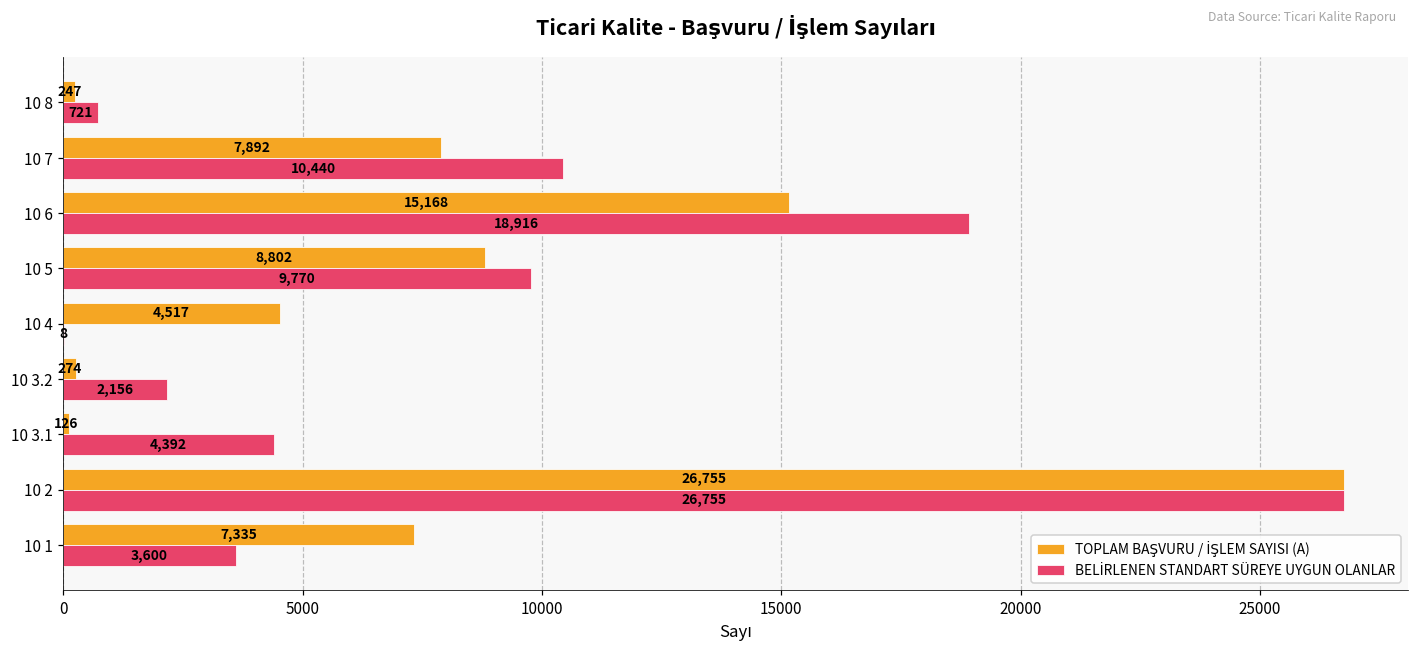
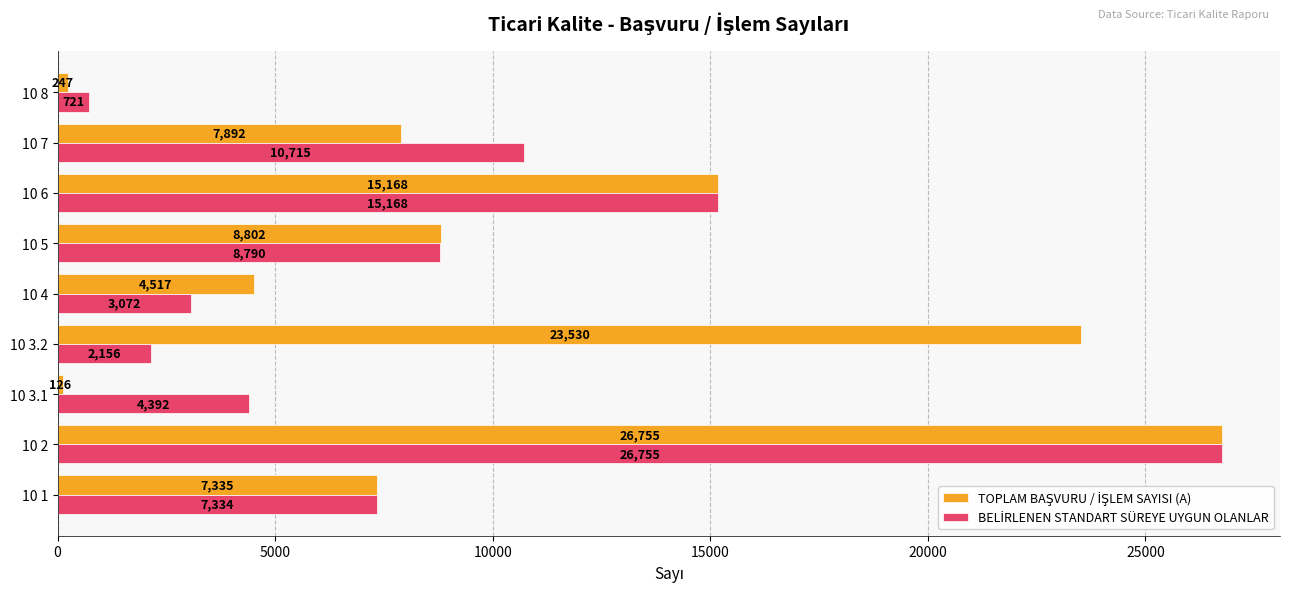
BELİRLENEN STANDART SÜREYE UYGUN OLANLAR, 10 7: 10,440 -> 10,715
BELİRLENEN STANDART SÜREYE UYGUN OLANLAR, 10 6: 18,916 -> 15,168
BELİRLENEN STANDART SÜREYE UYGUN OLANLAR, 10 5: 9,770 -> 8,790
BELİRLENEN STANDART SÜREYE UYGUN OLANLAR, 10 4: 8 -> 3,072
TOPLAM BAŞVURU / İŞLEM SAYISI (A), 10 3.2: 274 -> 23,530
BELİRLENEN STANDART SÜREYE UYGUN OLANLAR, 10 1: 3,600 -> 7,334
